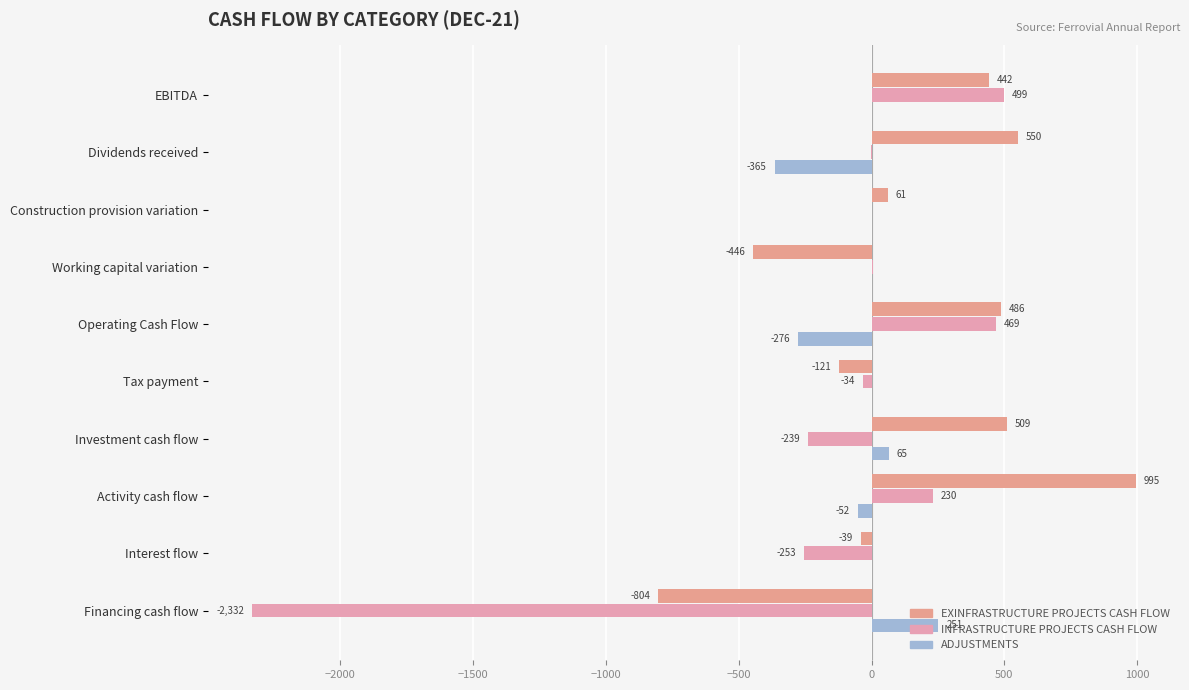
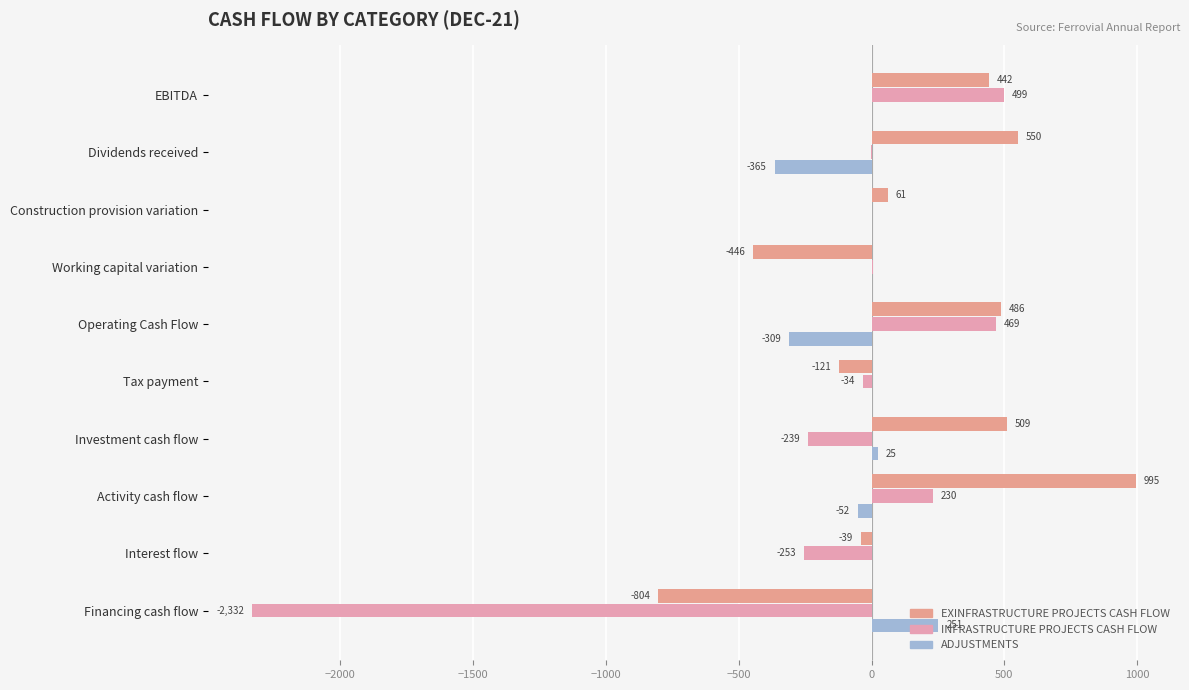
ADJUSTMENTS, Operating Cash Flow: -276 -> -309
ADJUSTMENTS, Investment cash flow: 65 -> 25
